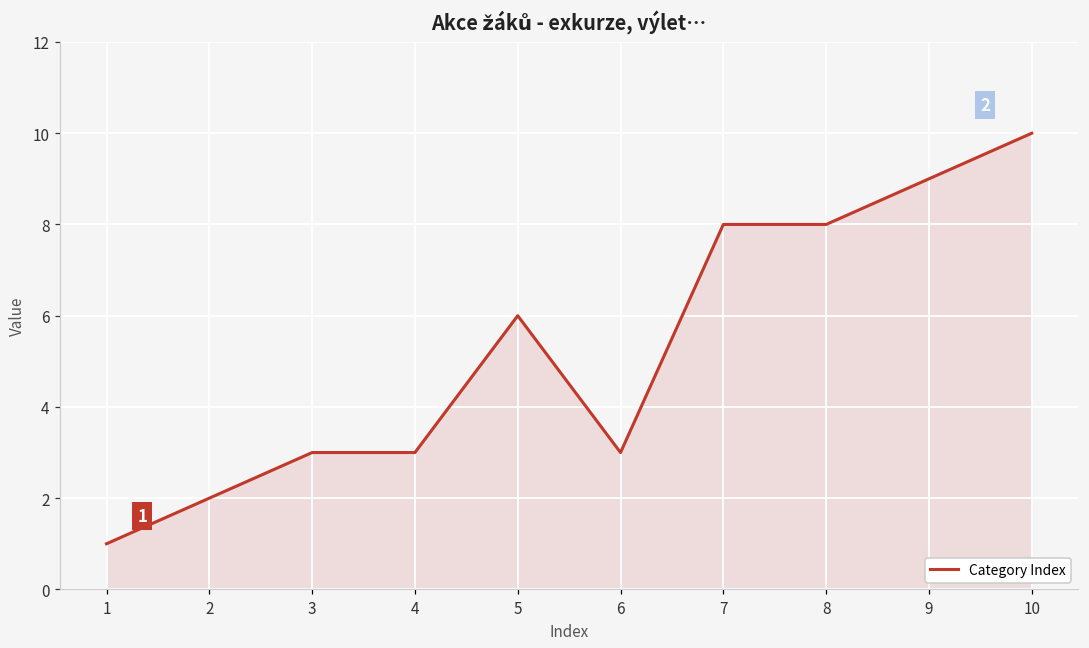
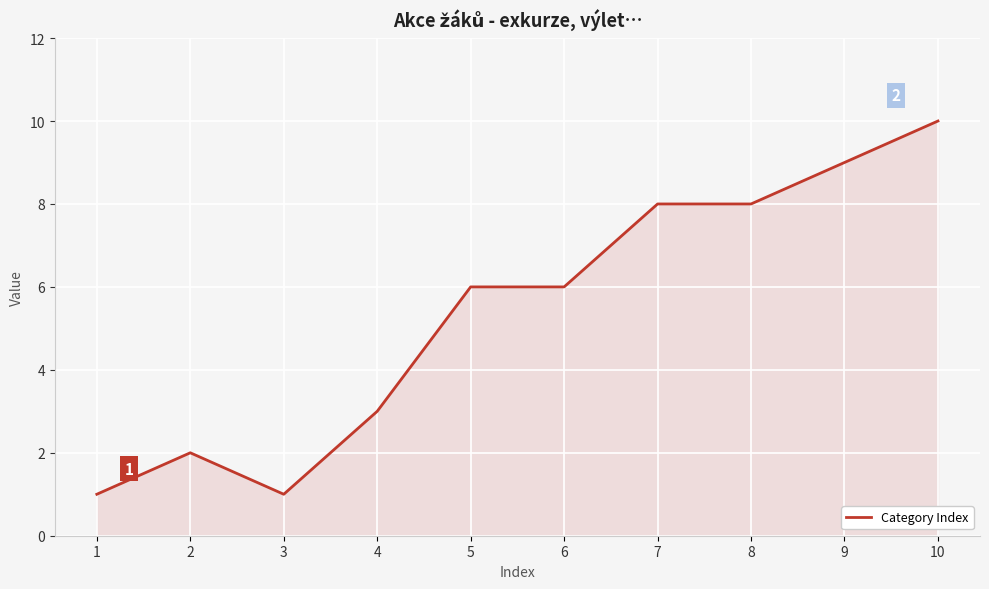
3: 3 -> 1
6: 3 -> 6
